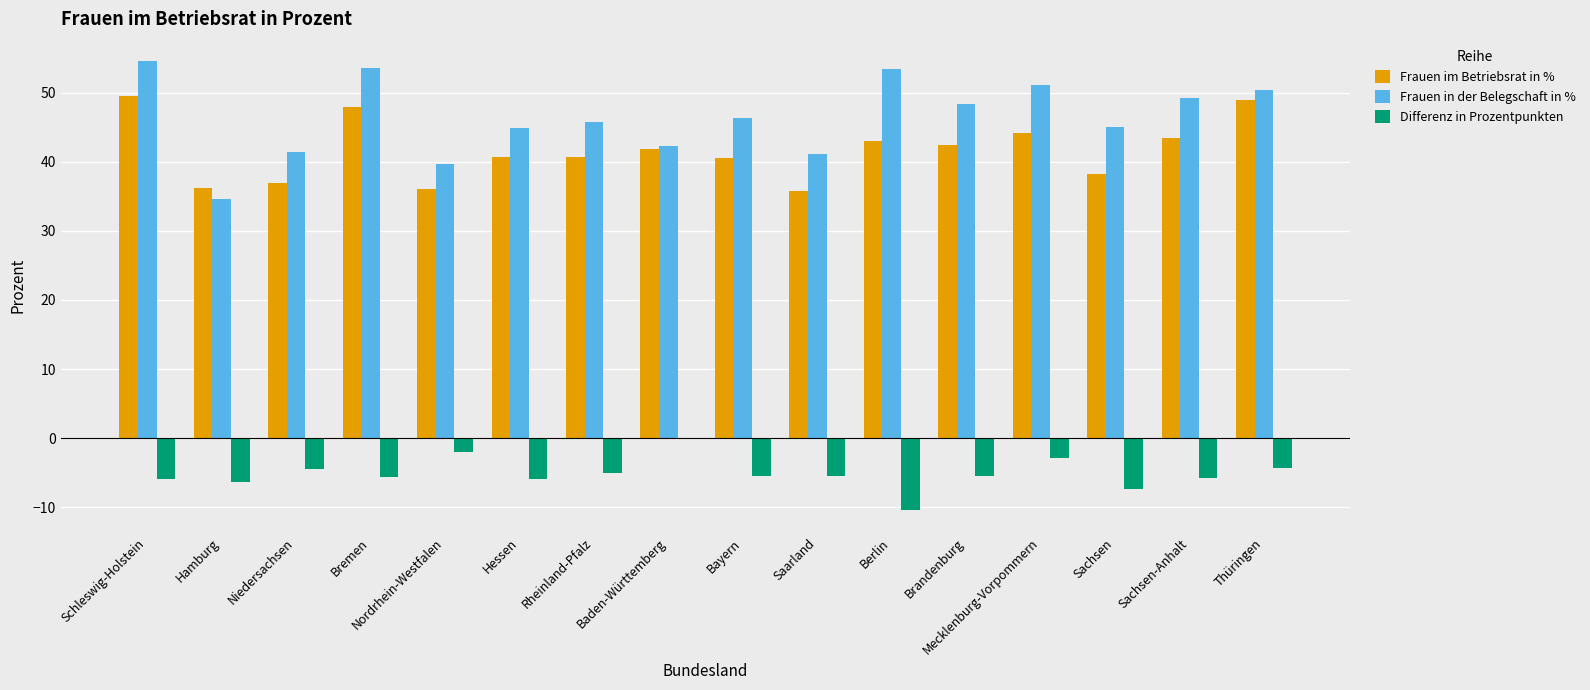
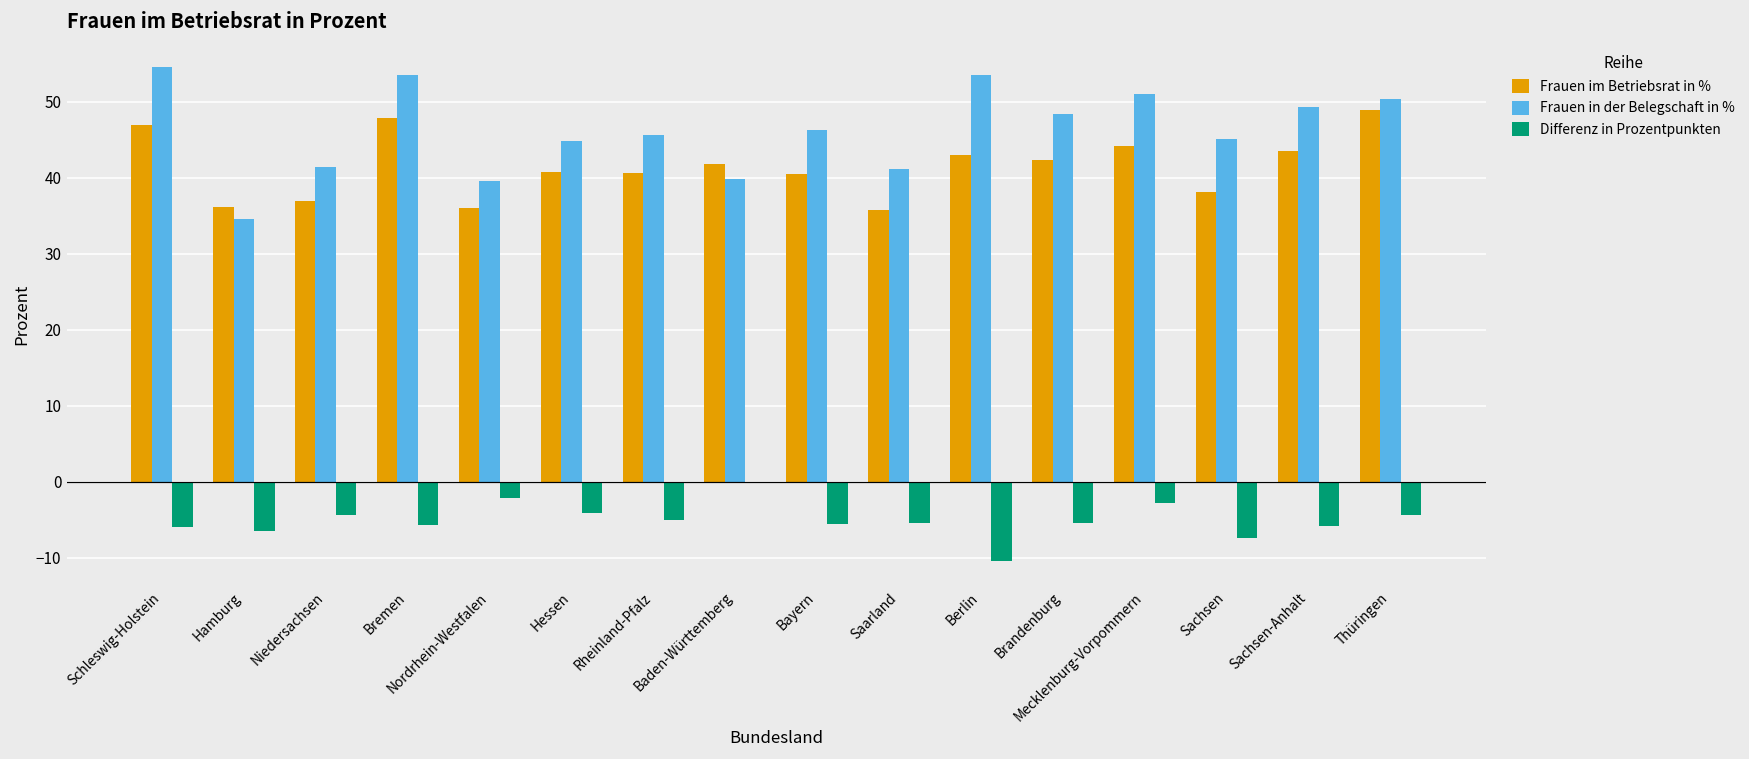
Frauen im Betriebsrat in %, Schleswig-Holstein: 50 -> 47
Differenz in Prozentpunkten, Hessen: -6 -> -4
Frauen in der Belegschaft in %, Baden-Württemberg: 42 -> 40
